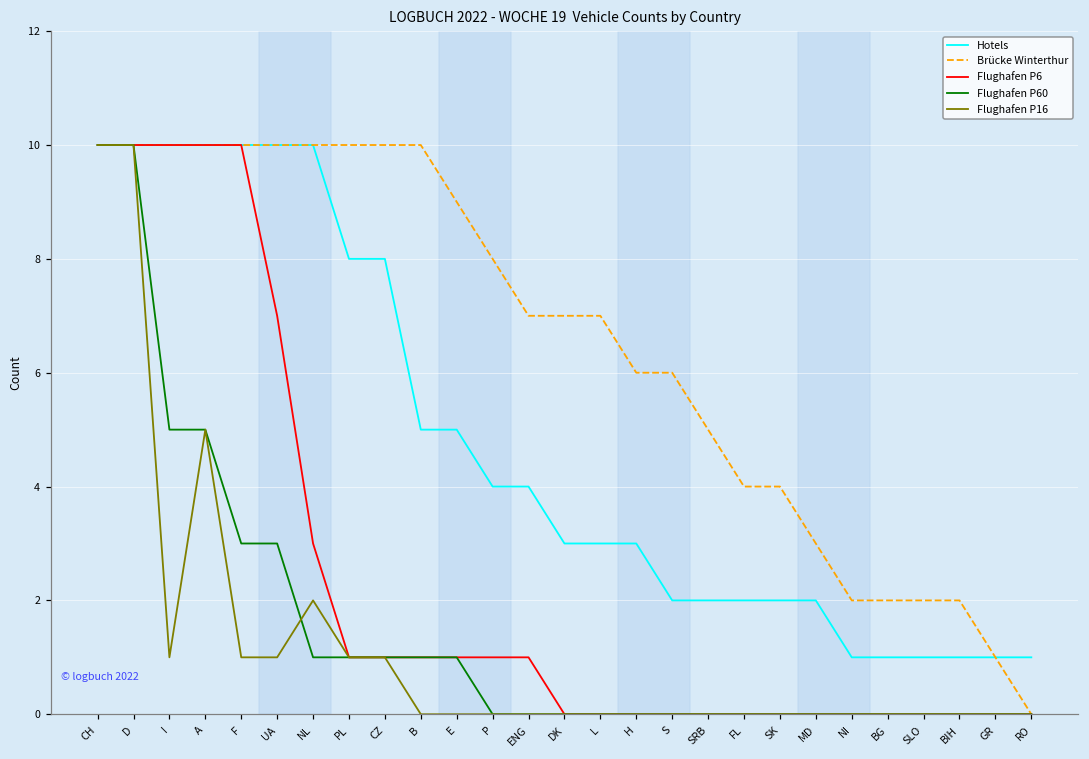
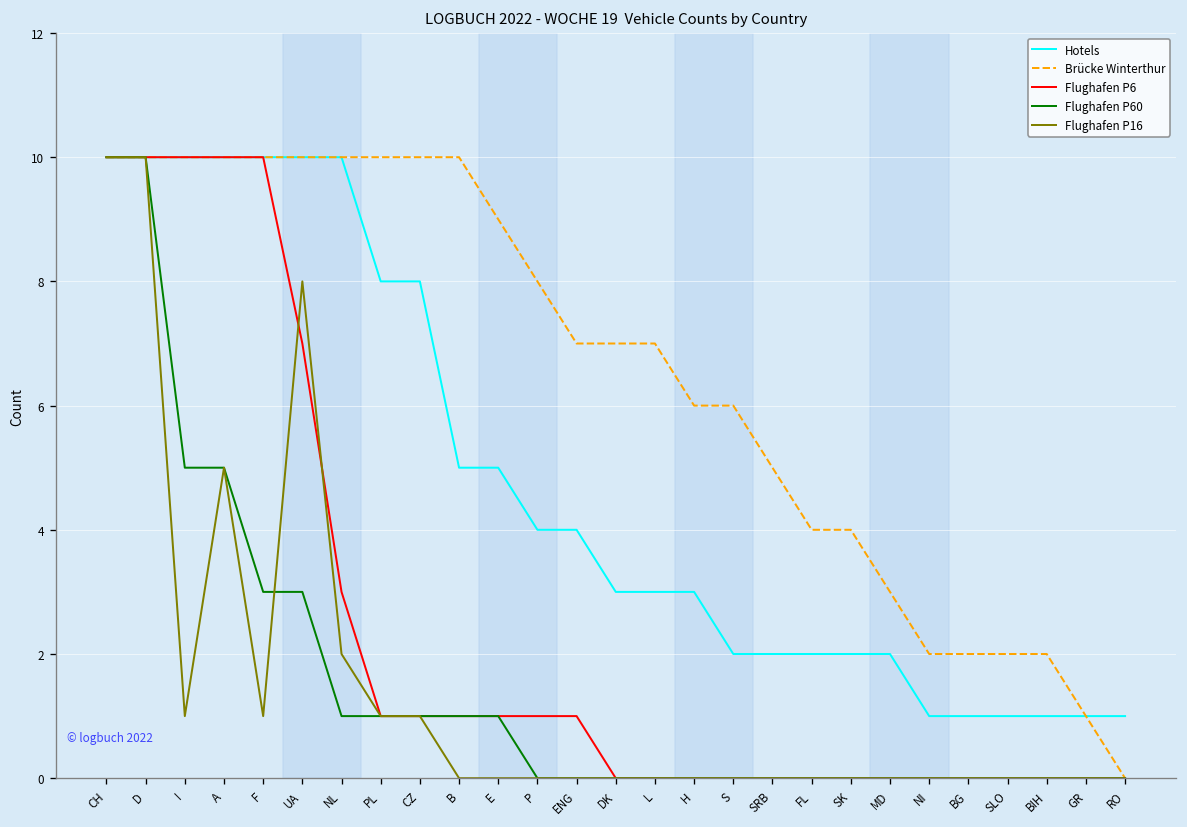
Flughafen P16, UA: 1 -> 8
